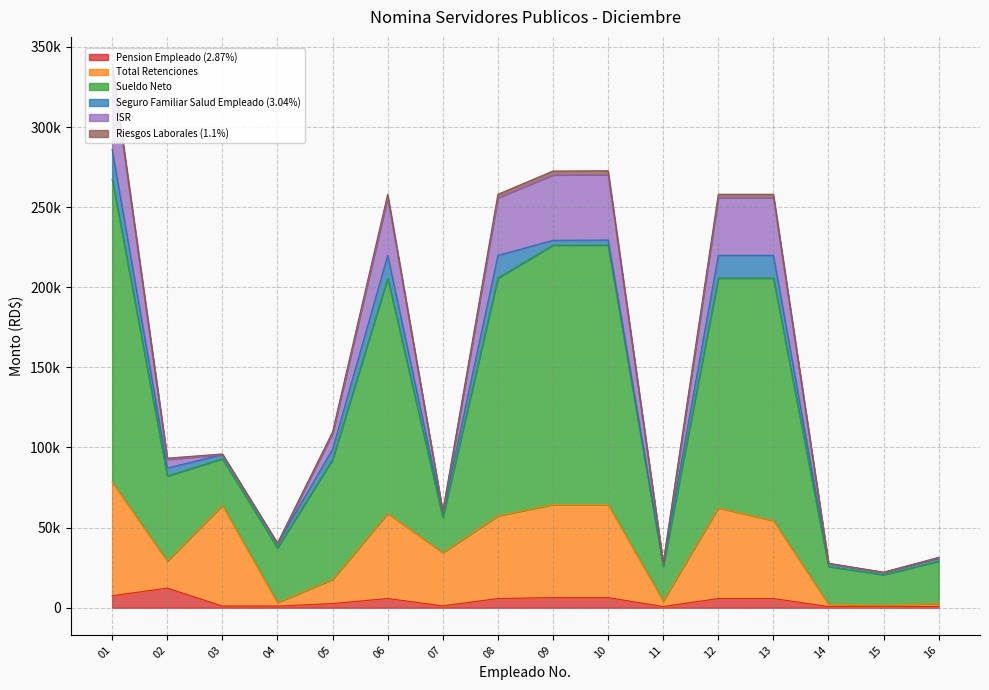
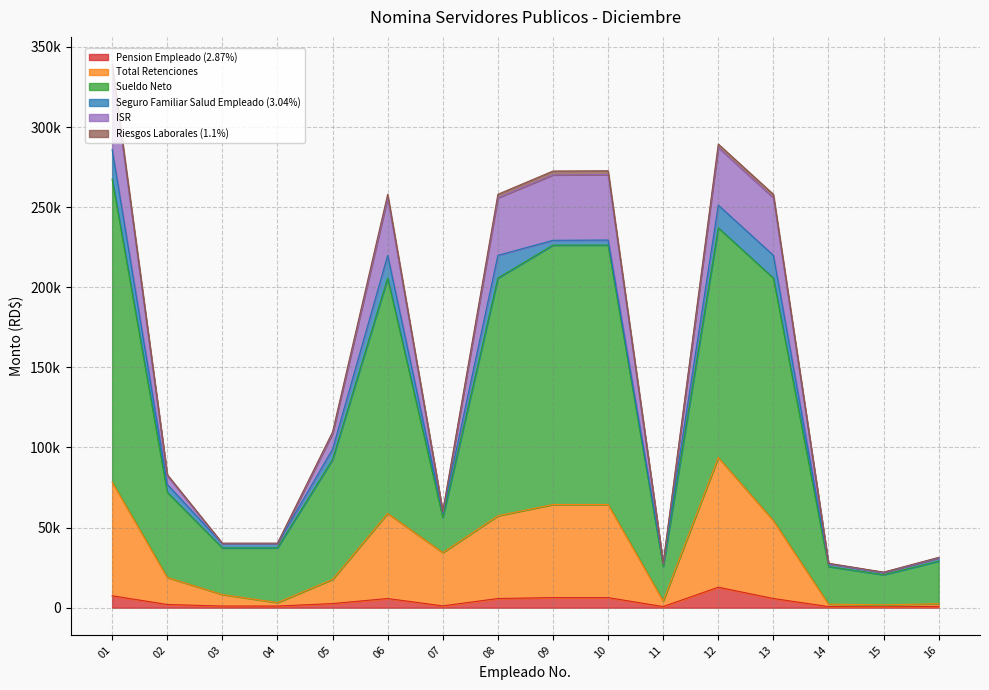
Pension Empleado (2.87%), 02: 12000 -> 2000
Total Retenciones, 03: 63000 -> 7000
Pension Empleado (2.87%), 12: 6000 -> 13000
Total Retenciones, 12: 57000 -> 81000
